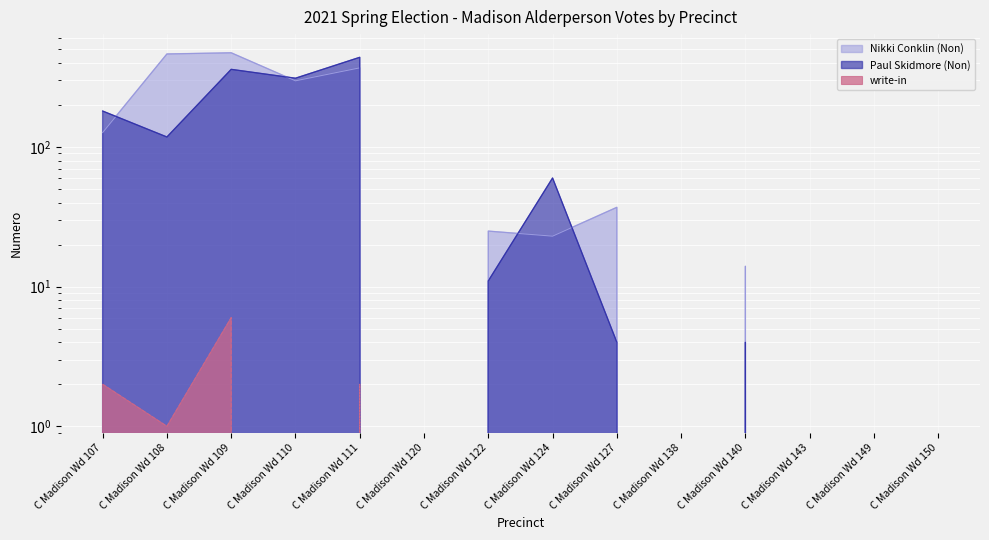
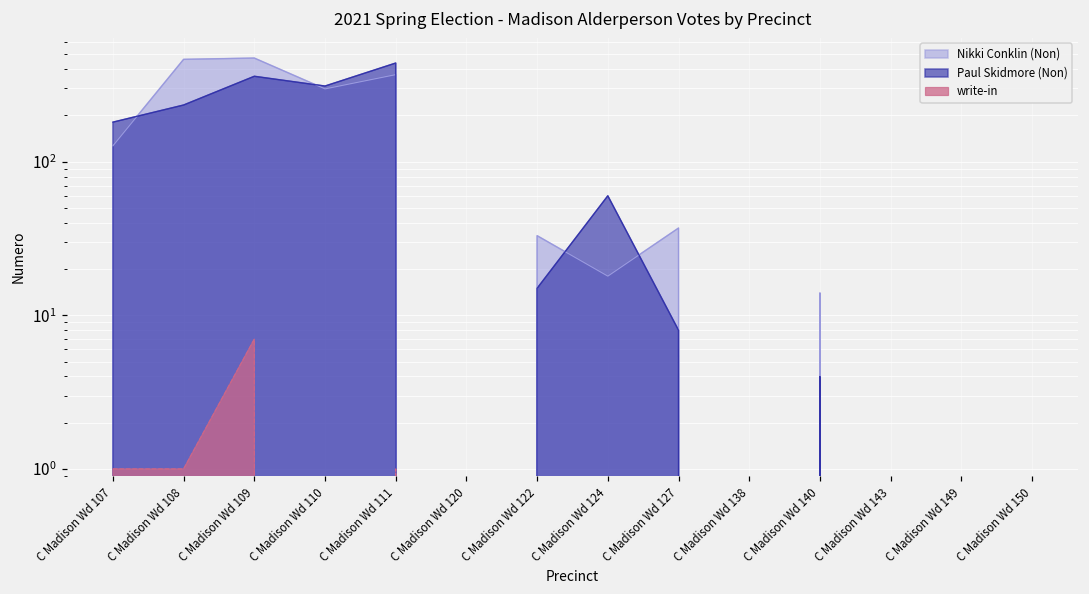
write-in, C Madison Wd 107: 2 -> 1
Paul Skidmore (Non), C Madison Wd 108: 120 -> 230
write-in, C Madison Wd 109: 6 -> 7
write-in, C Madison Wd 111: 2 -> 1
Nikki Conklin (Non), C Madison Wd 122: 25 -> 33
Paul Skidmore (Non), C Madison Wd 122: 11 -> 15
Nikki Conklin (Non), C Madison Wd 124: 23 -> 18
Paul Skidmore (Non), C Madison Wd 127: 4 -> 8
